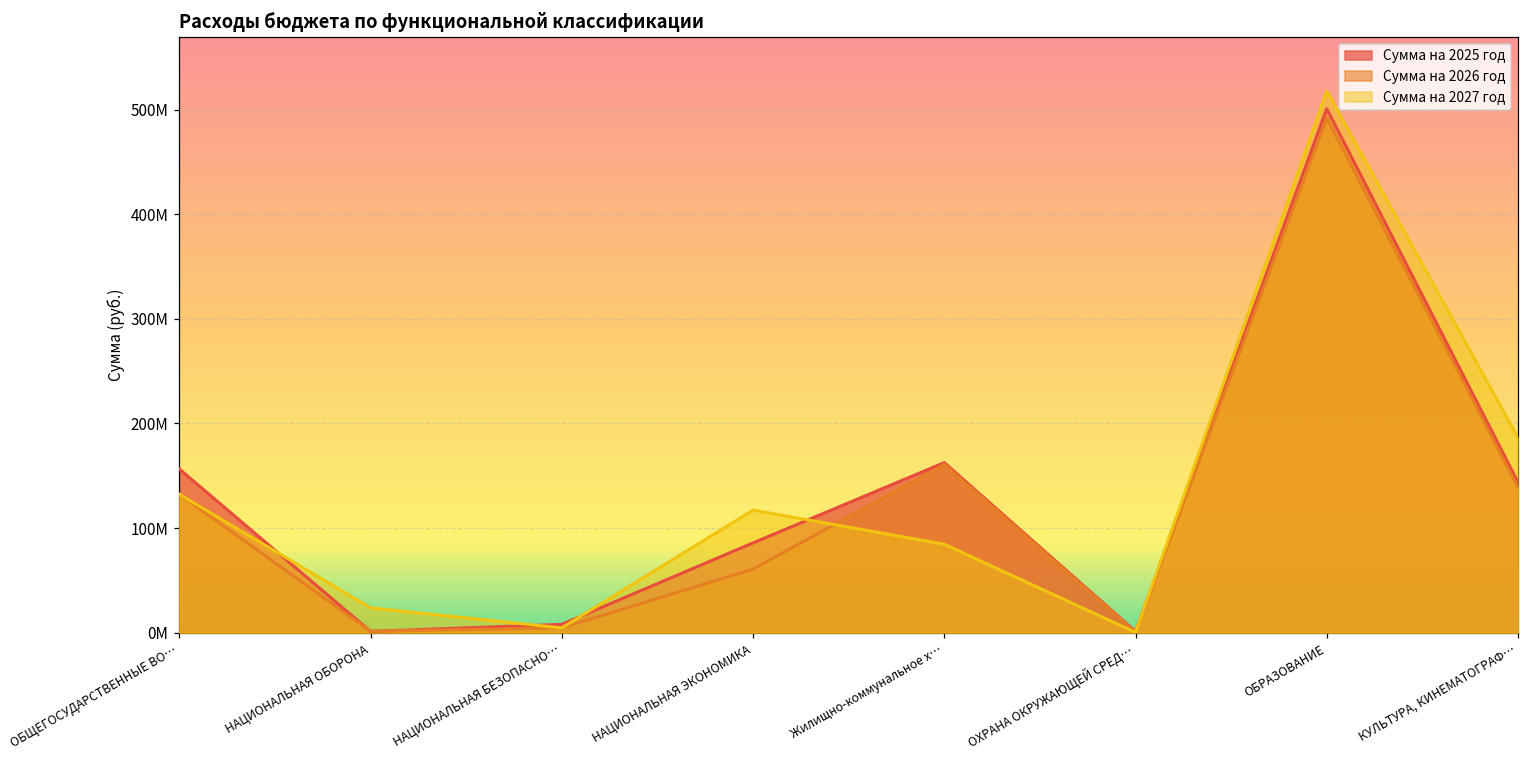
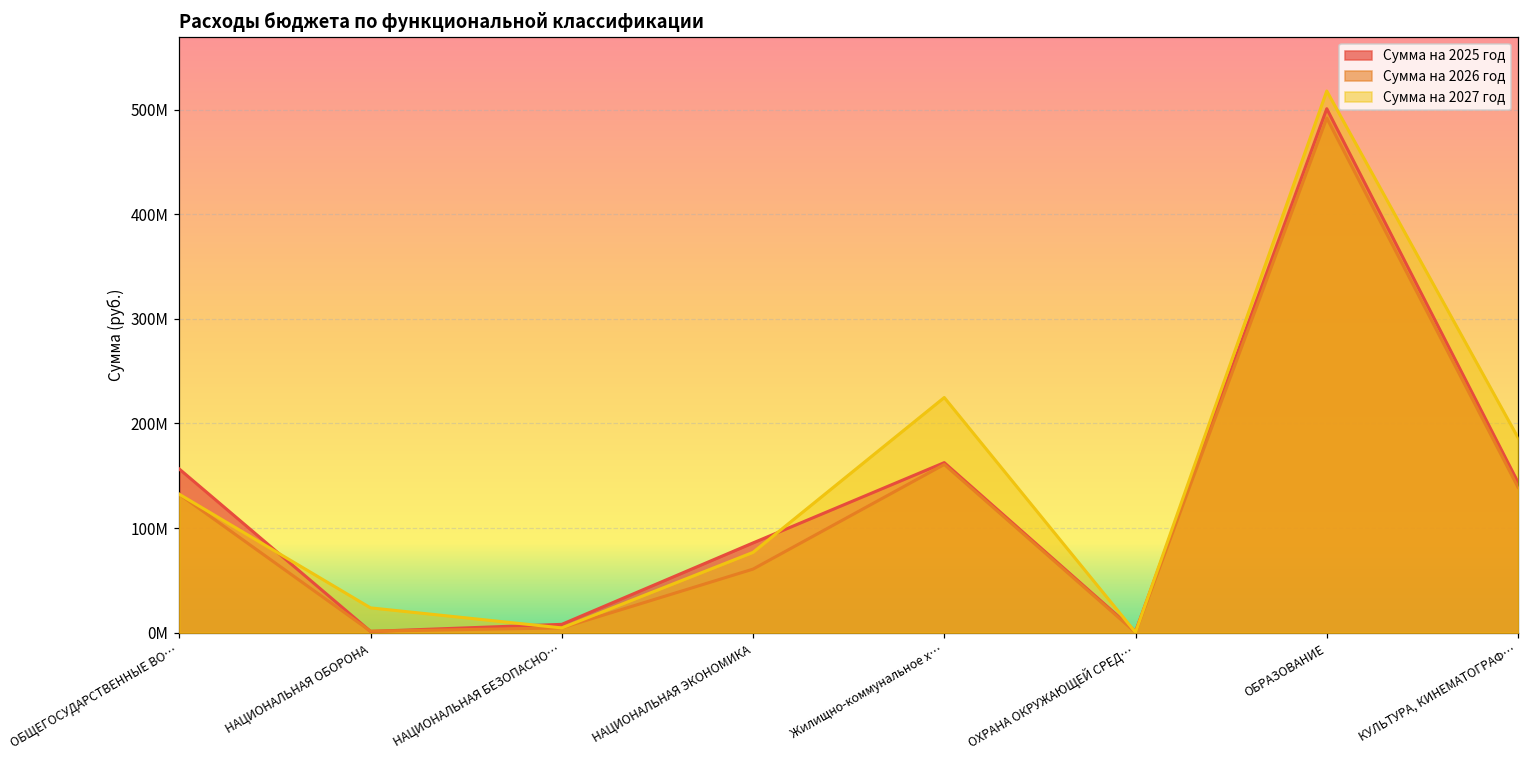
Сумма на 2027 год, НАЦИОНАЛЬНАЯ ЭКОНОМИКА: 120000000 -> 80000000
Сумма на 2027 год, Жилищно-коммунальное х…: 80000000 -> 220000000
